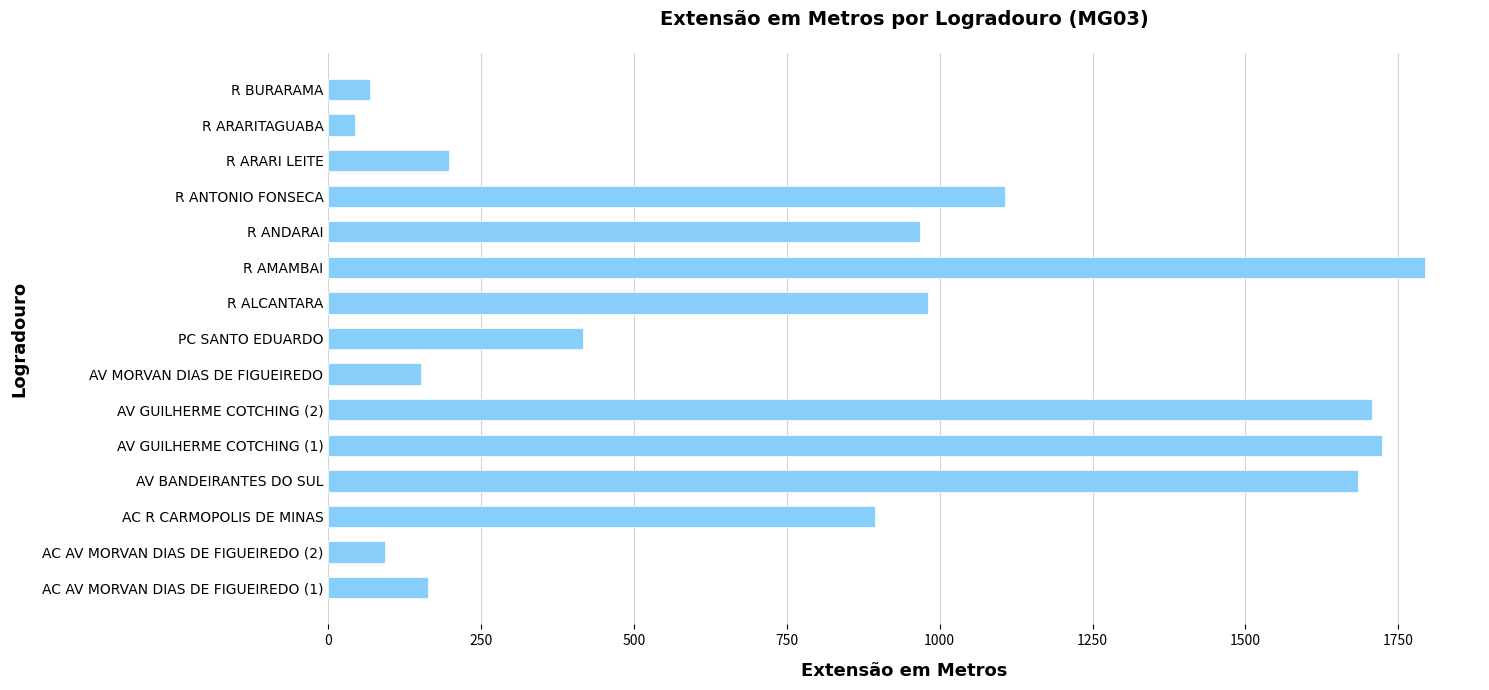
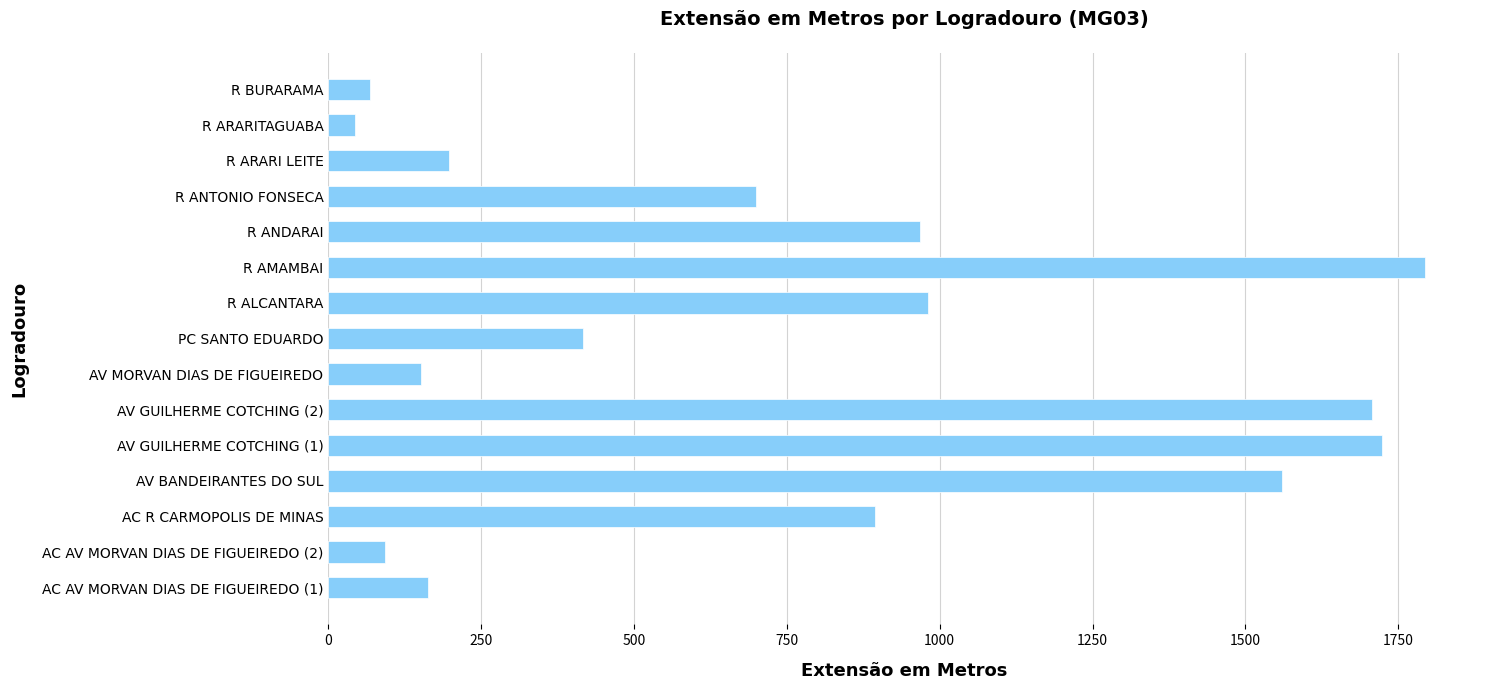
R ANTONIO FONSECA: 1110 -> 700
AV BANDEIRANTES DO SUL: 1680 -> 1560
